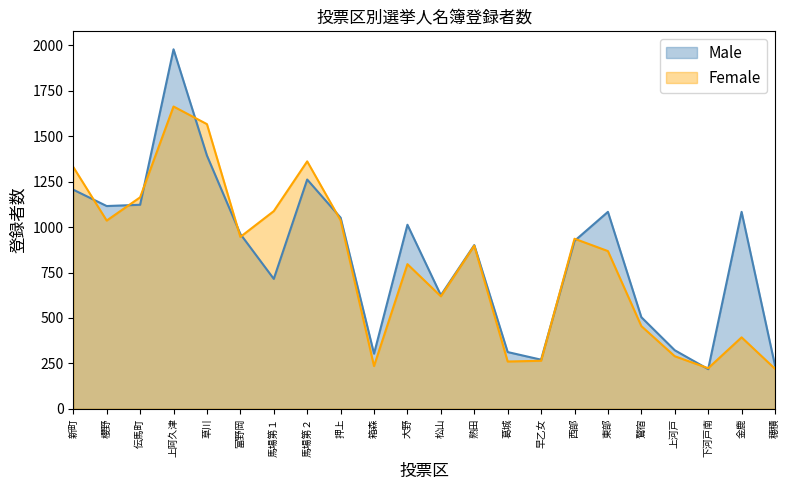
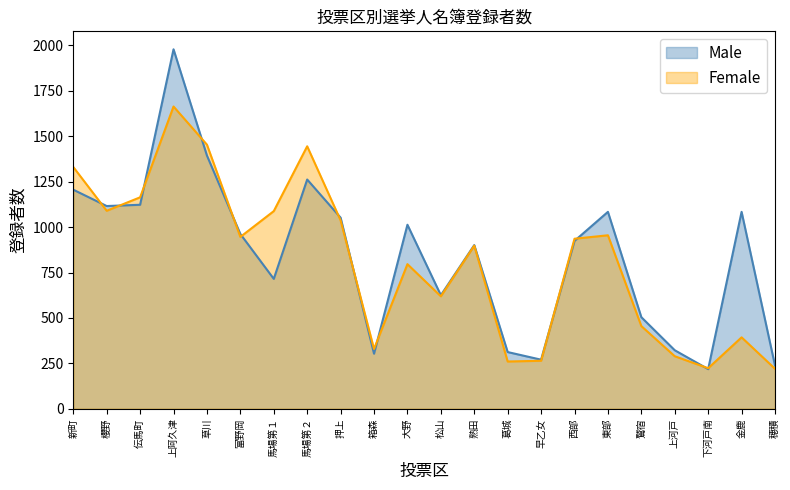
Female, 櫻野: 1040 -> 1090
Female, 草川: 1570 -> 1450
Female, 馬場第２: 1360 -> 1450
Female, 箱森: 240 -> 330
Female, 東部: 870 -> 960
